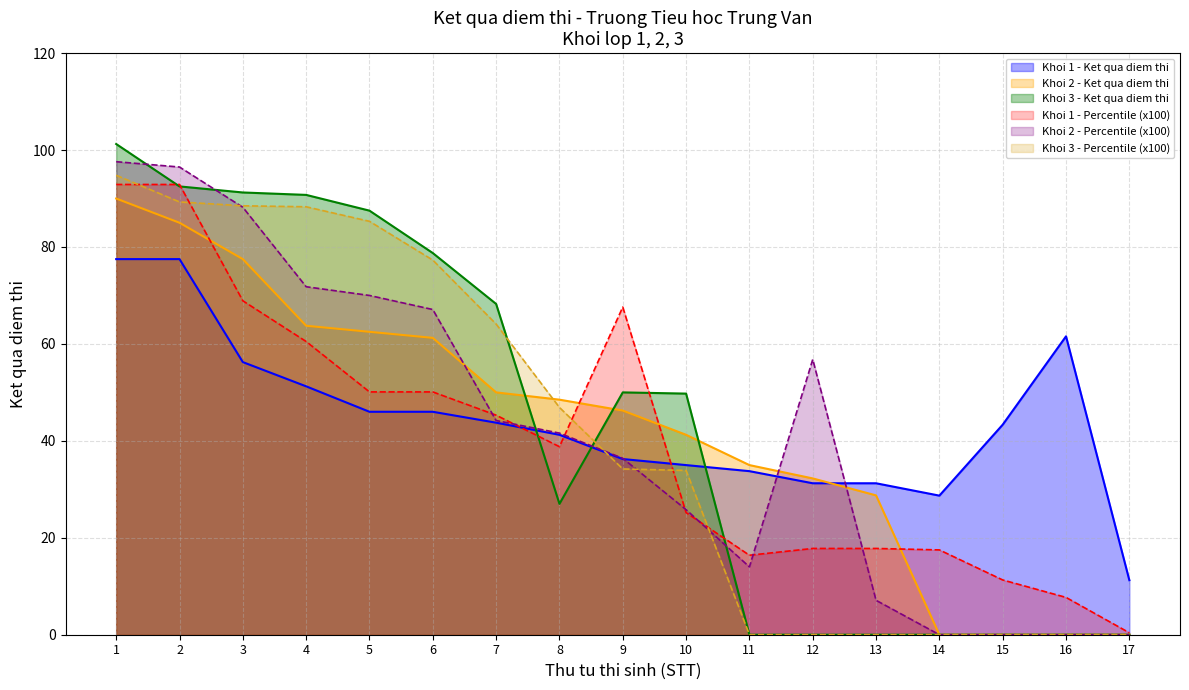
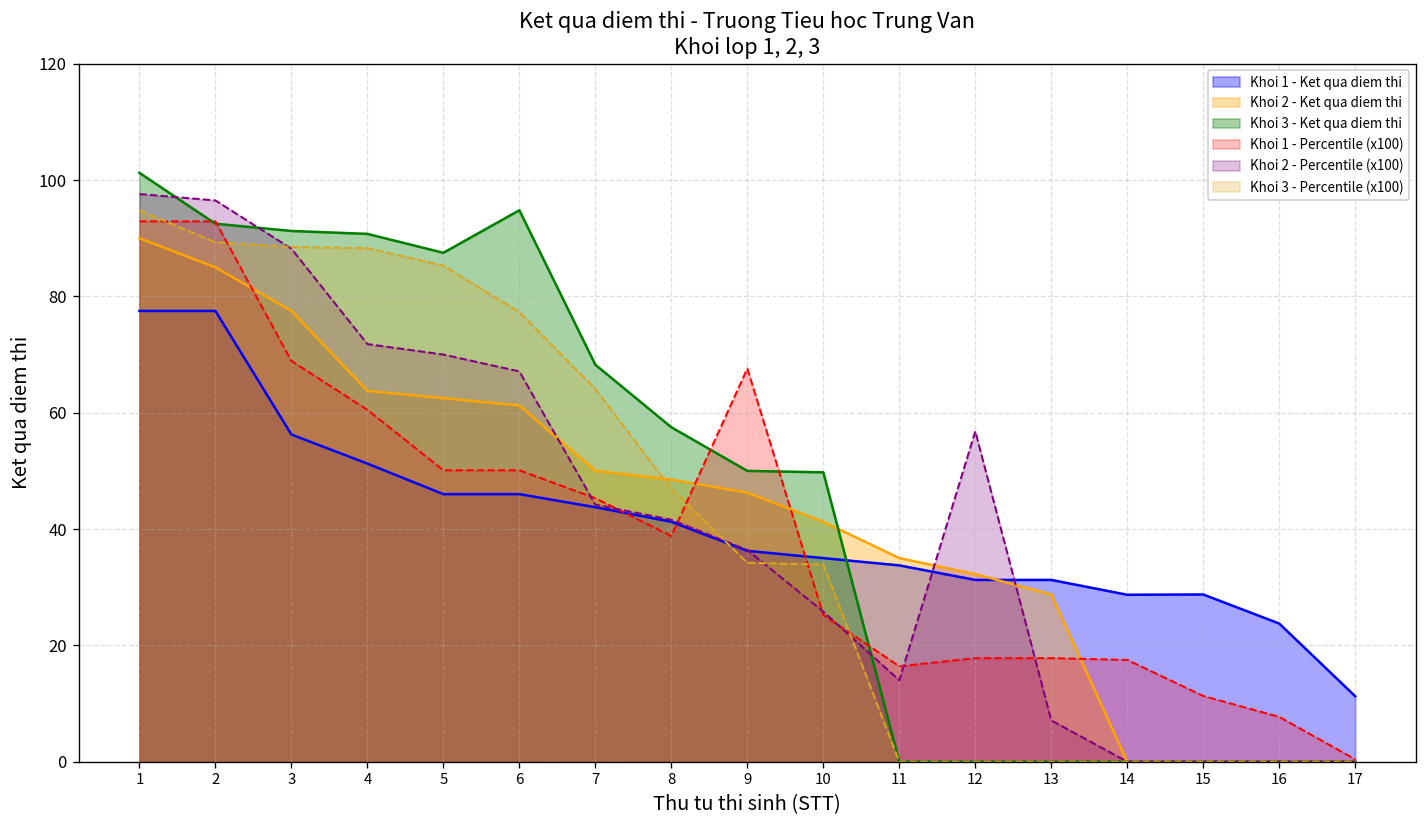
Khoi 3 - Ket qua diem thi, 6: 79 -> 95
Khoi 3 - Ket qua diem thi, 8: 27 -> 58
Khoi 1 - Ket qua diem thi, 15: 43 -> 29
Khoi 1 - Ket qua diem thi, 16: 62 -> 24
